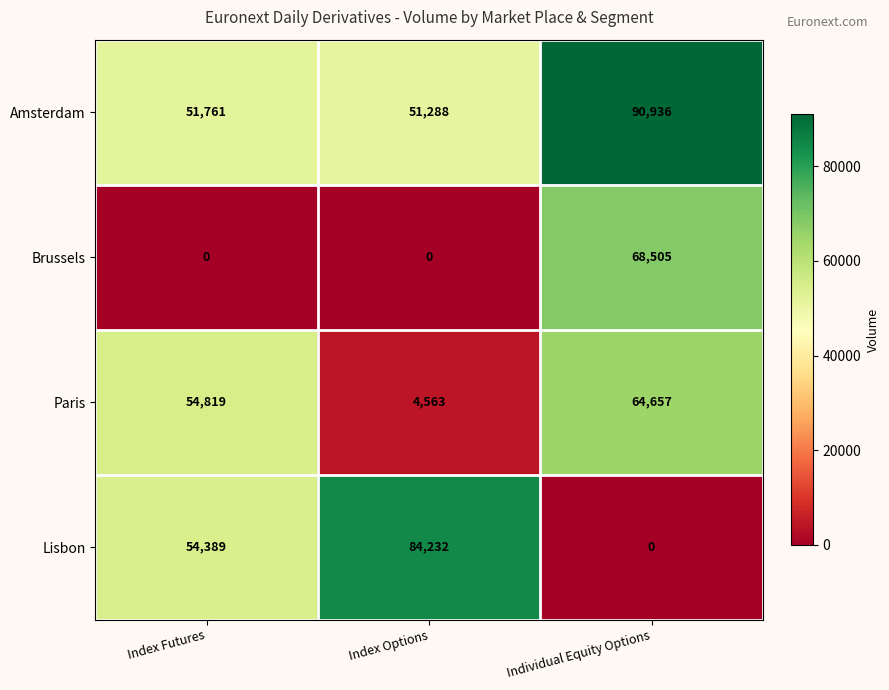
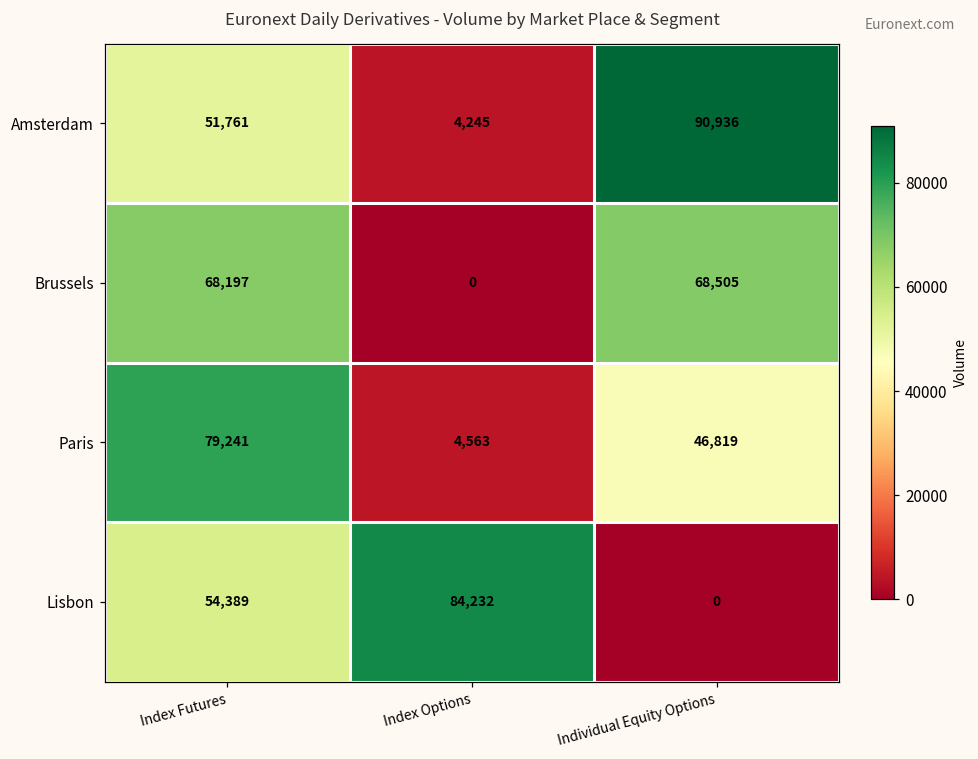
Amsterdam, Index Options: 51,288 -> 4,245
Brussels, Index Futures: 0 -> 68,197
Paris, Index Futures: 54,819 -> 79,241
Paris, Individual Equity Options: 64,657 -> 46,819
